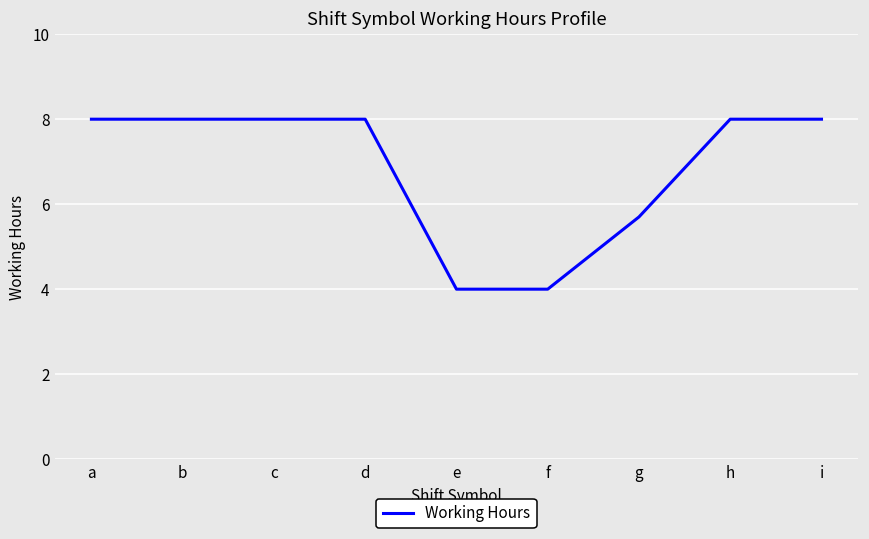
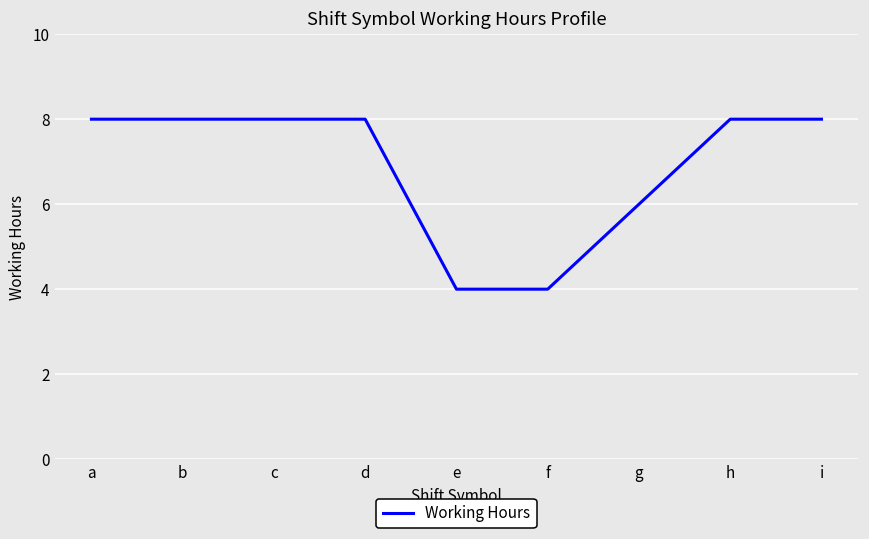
g: 5.7 -> 6.0
